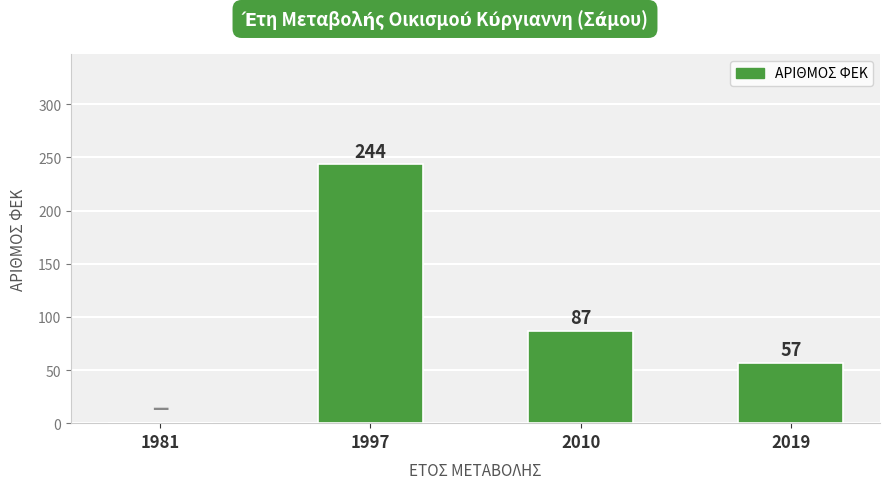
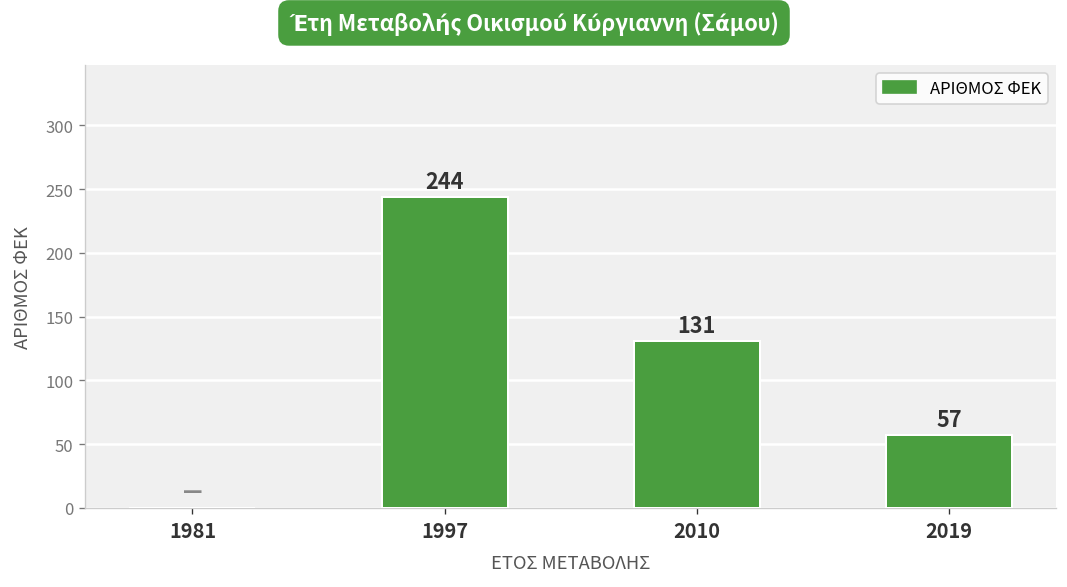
2010: 87 -> 131
